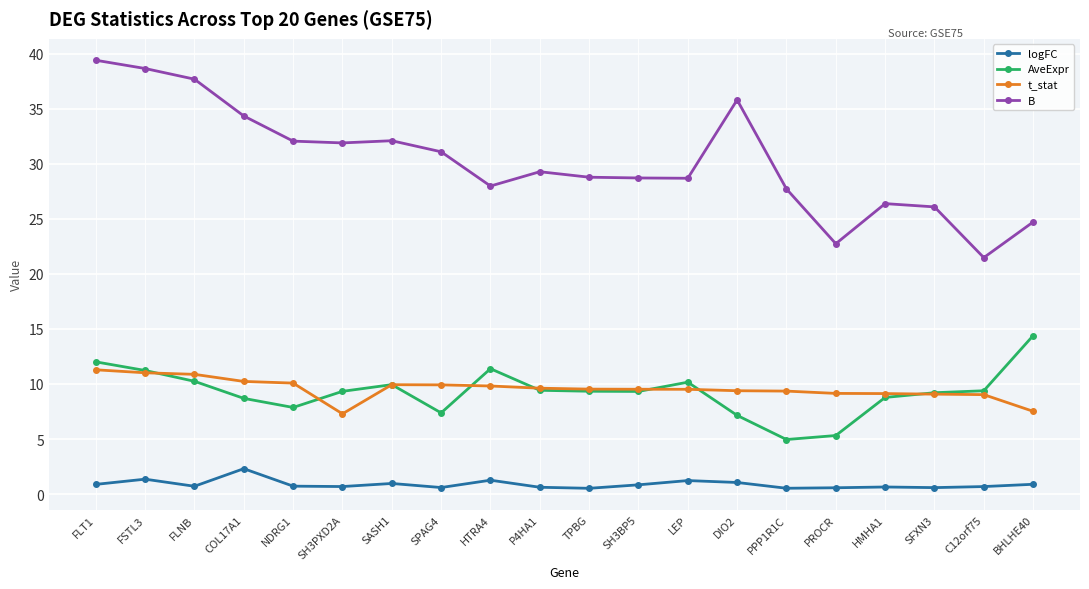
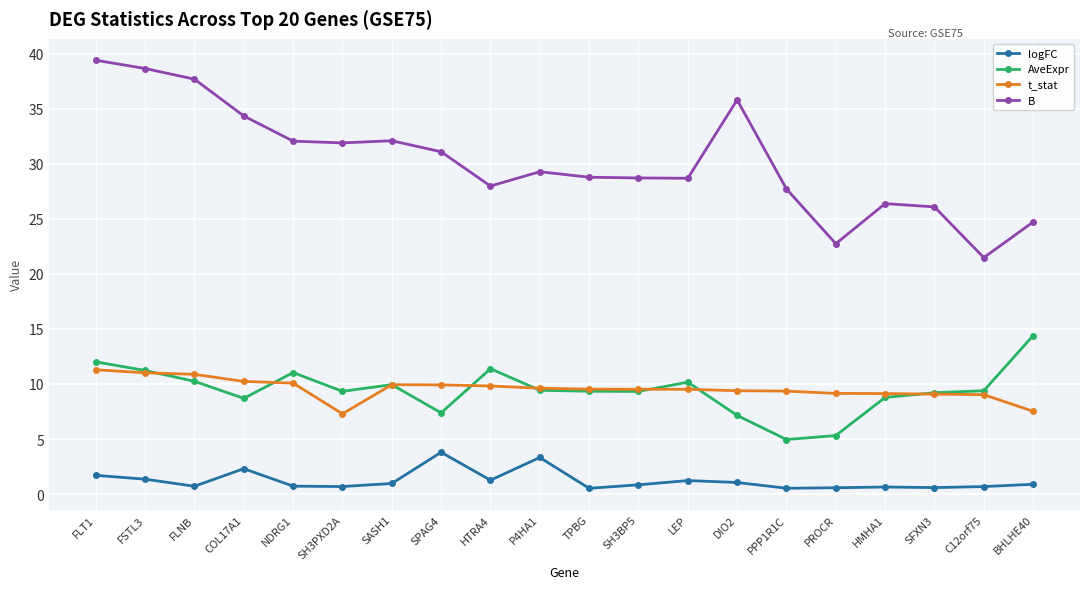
logFC, FLT1: 0.9 -> 1.7
AveExpr, NDRG1: 7.9 -> 11.0
logFC, SPAG4: 0.6 -> 3.8
logFC, P4HA1: 0.6 -> 3.3
